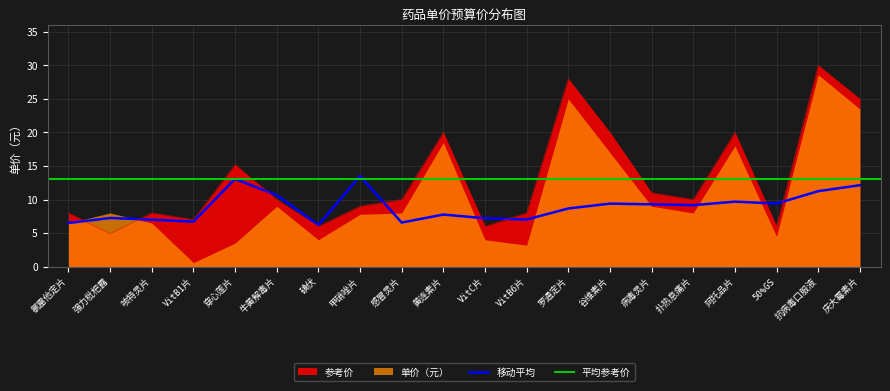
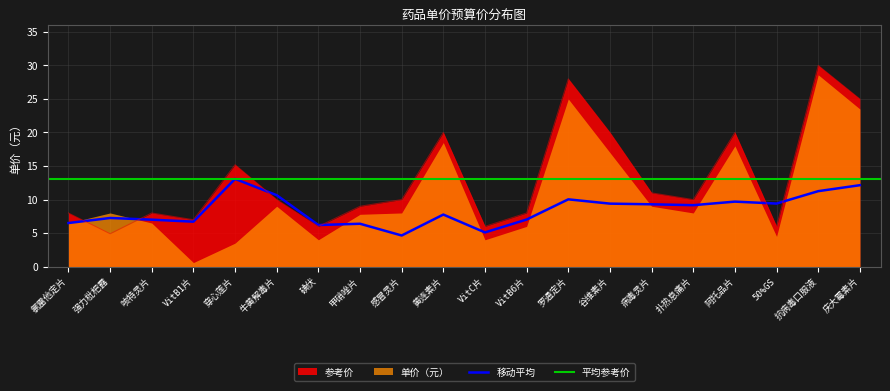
移动平均, 甲硝唑片: 14 -> 6
移动平均, 感冒灵片: 7 -> 5
移动平均, VitC片: 7 -> 5
单价（元）, VitB6片: 3 -> 6
移动平均, 罗通定片: 9 -> 10
